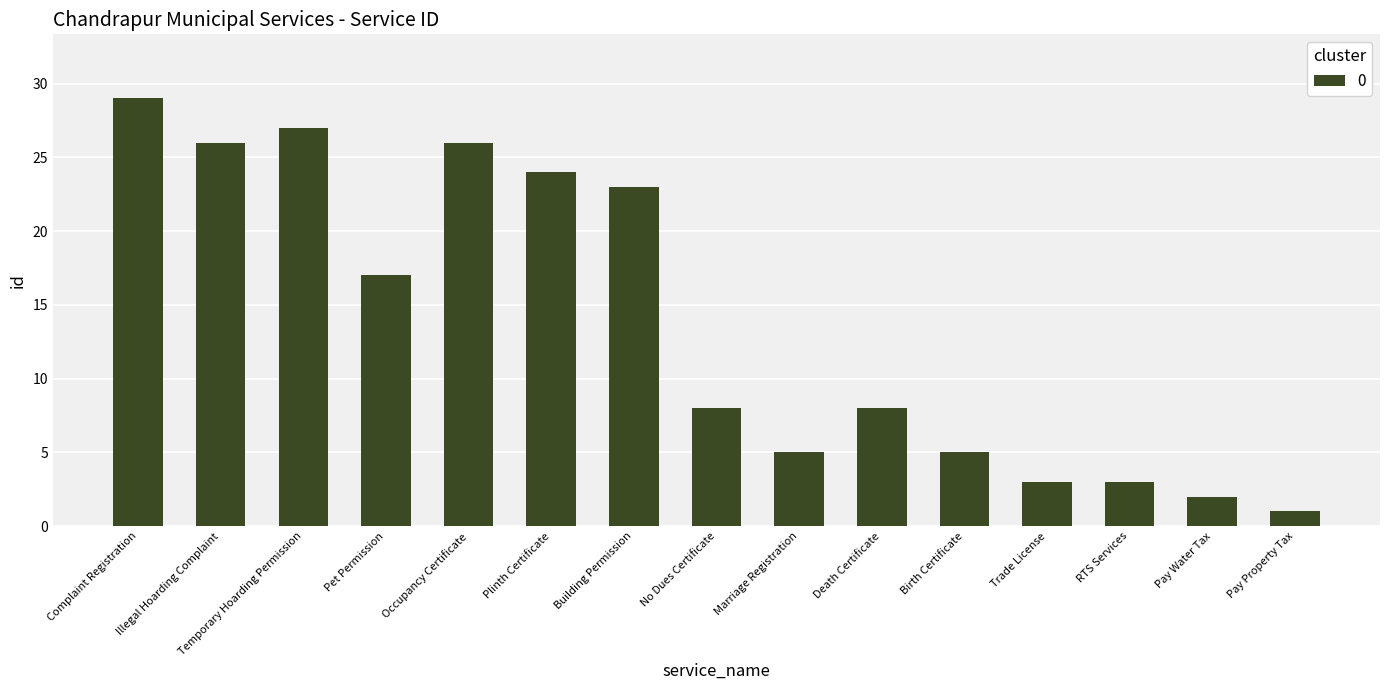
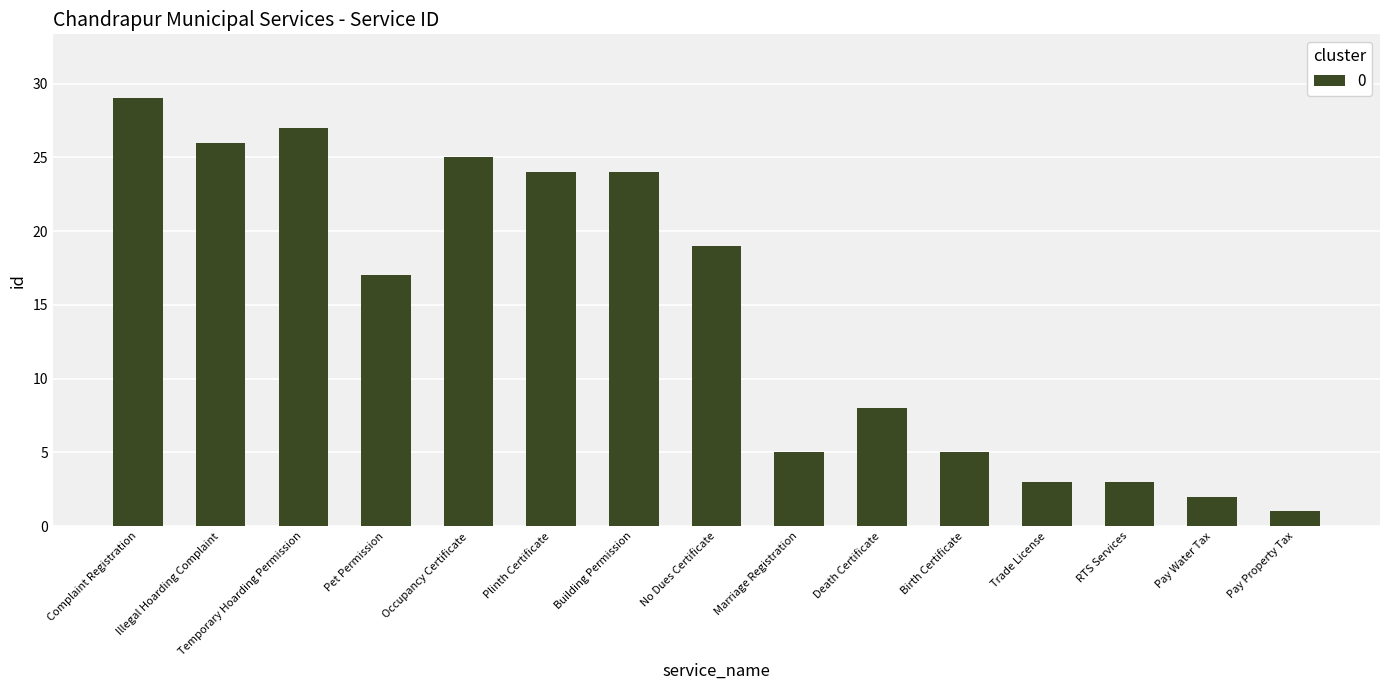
Occupancy Certificate: 26 -> 25
Building Permission: 23 -> 24
No Dues Certificate: 8 -> 19
